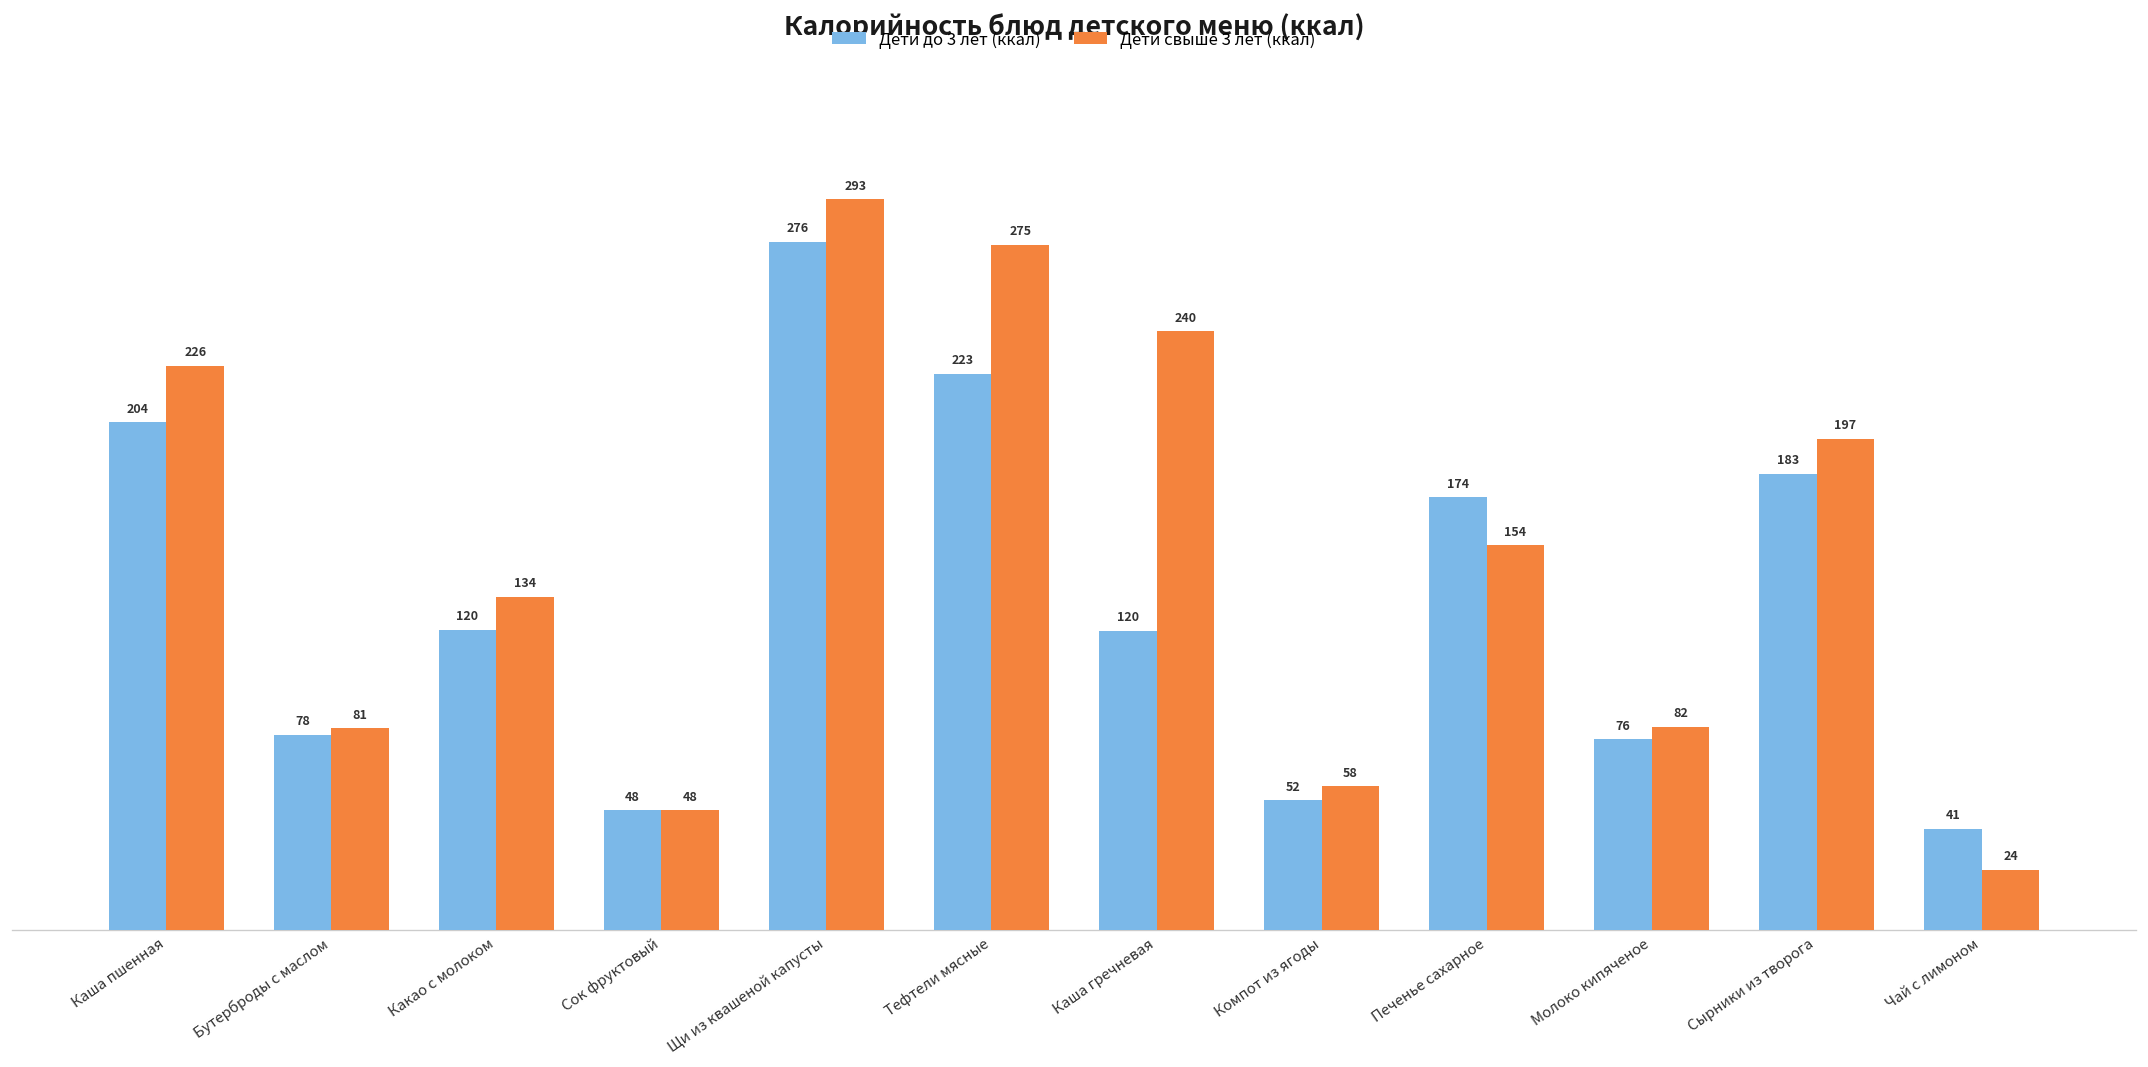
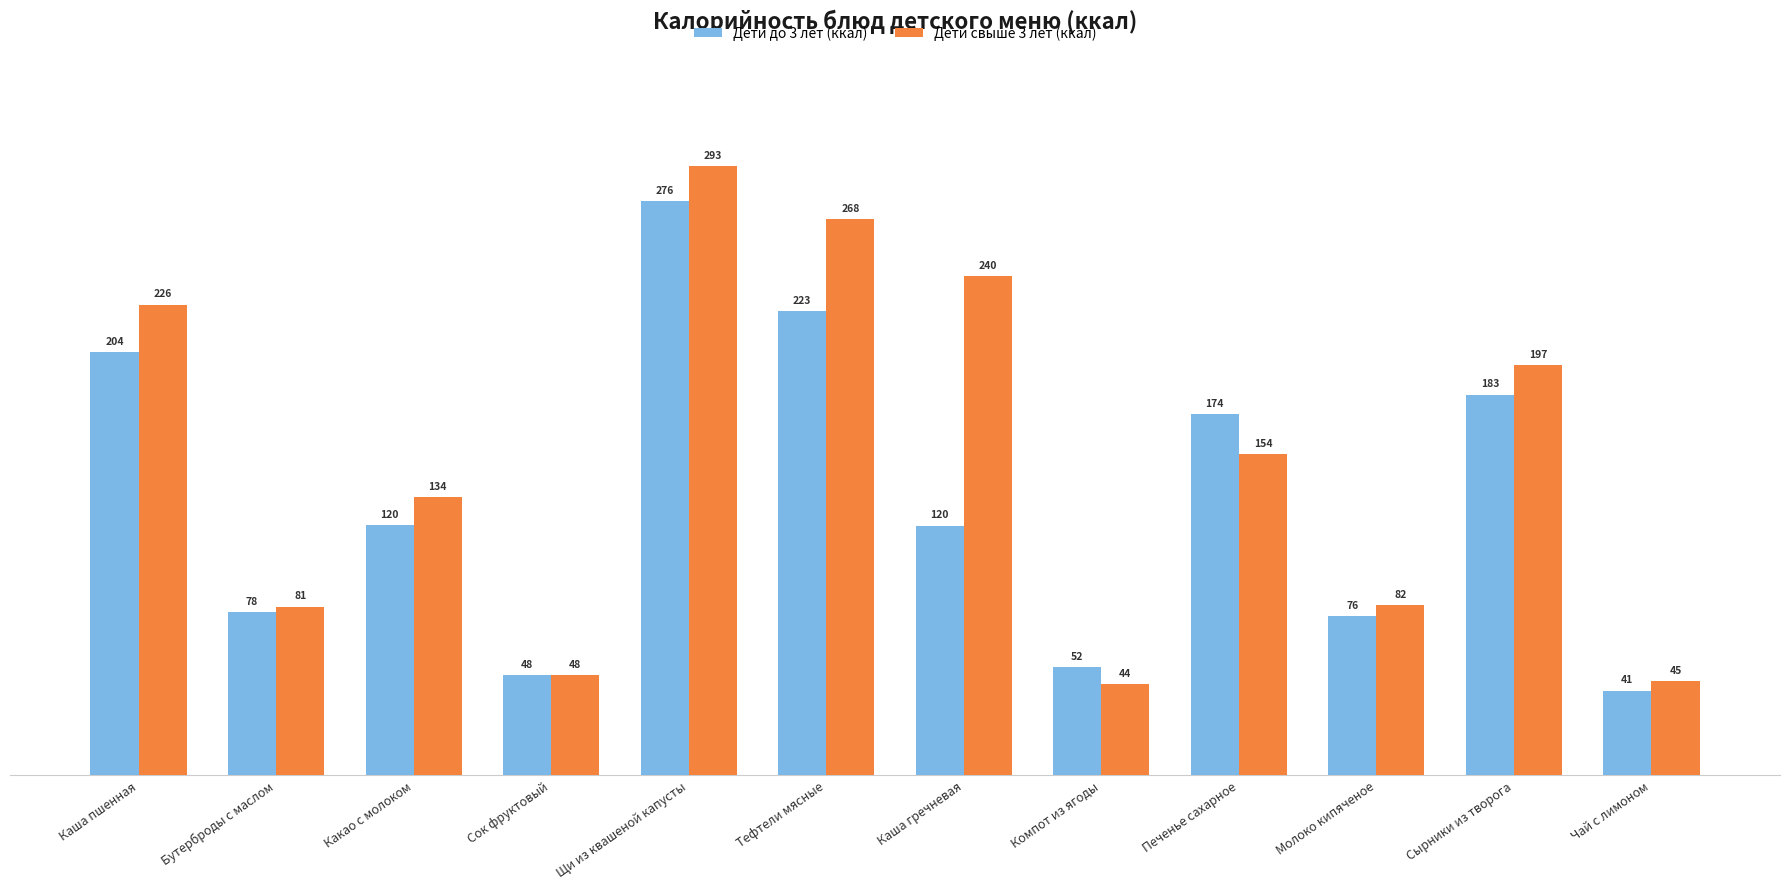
Дети свыше 3 лет (ккал), Тефтели мясные: 275 -> 268
Дети свыше 3 лет (ккал), Компот из ягоды: 58 -> 44
Дети свыше 3 лет (ккал), Чай с лимоном: 24 -> 45
